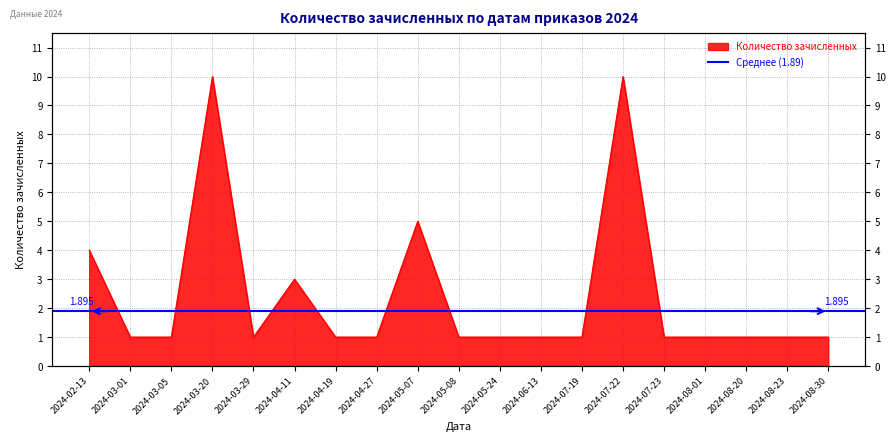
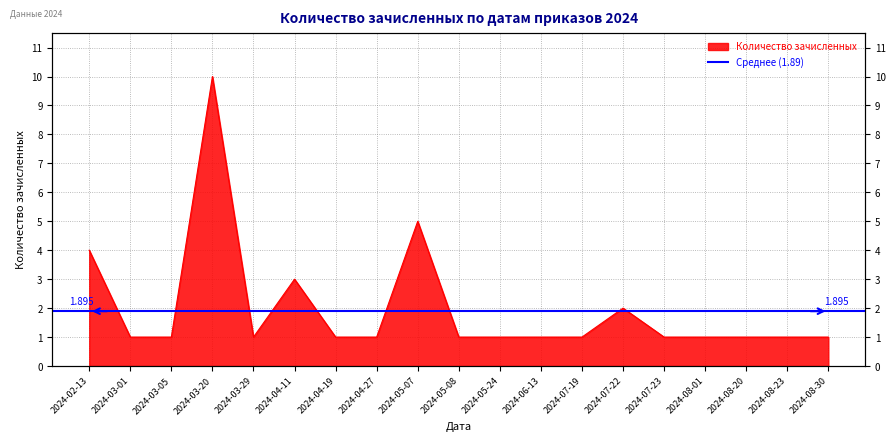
2024-07-22: 10 -> 2
